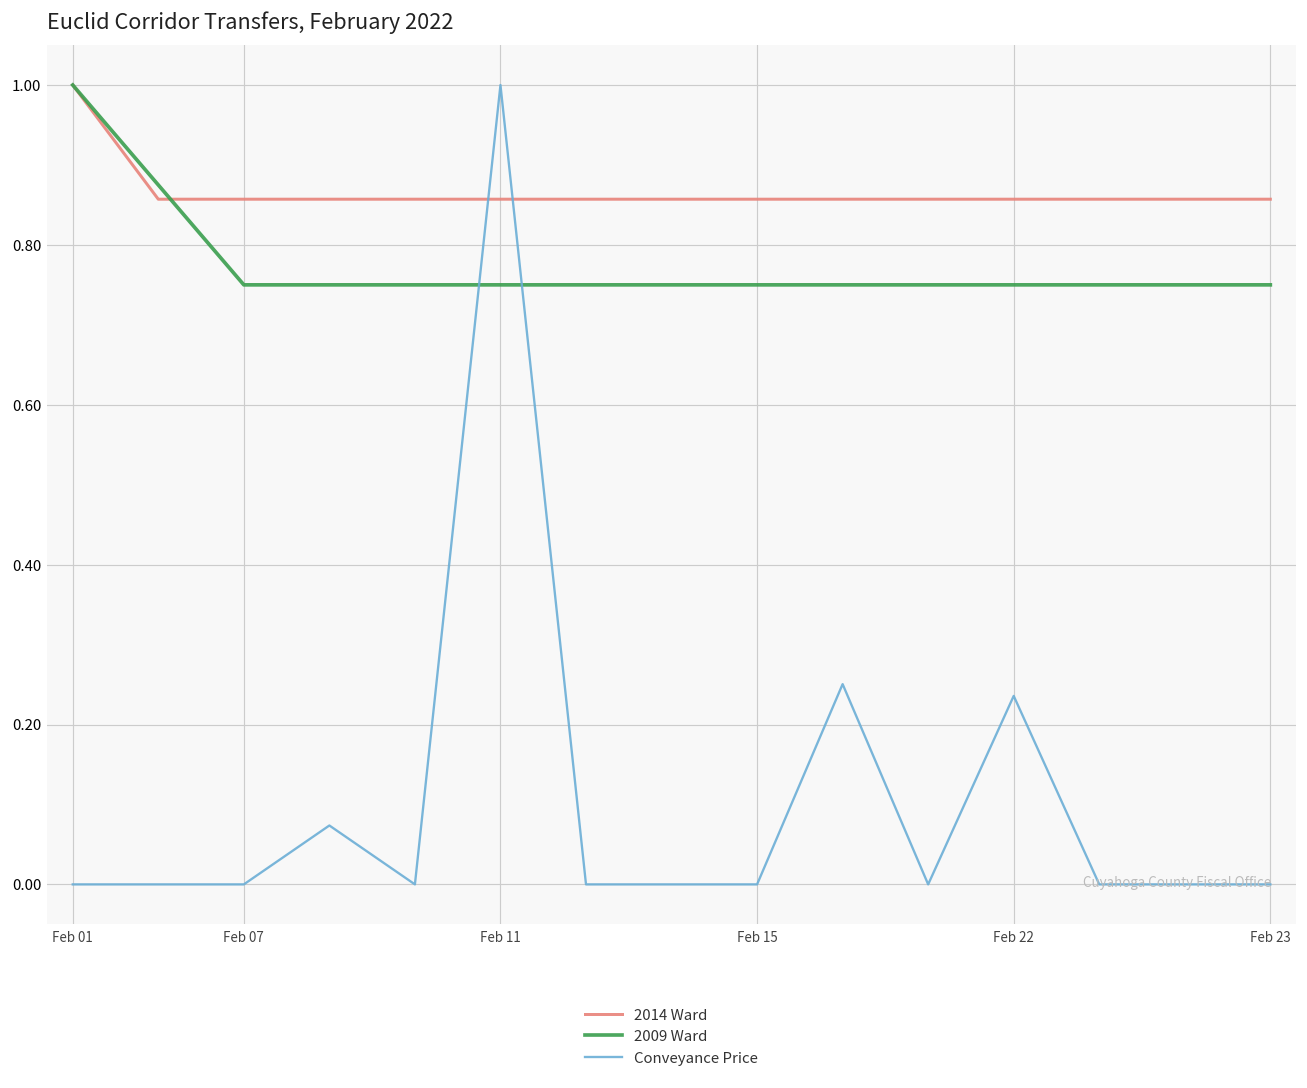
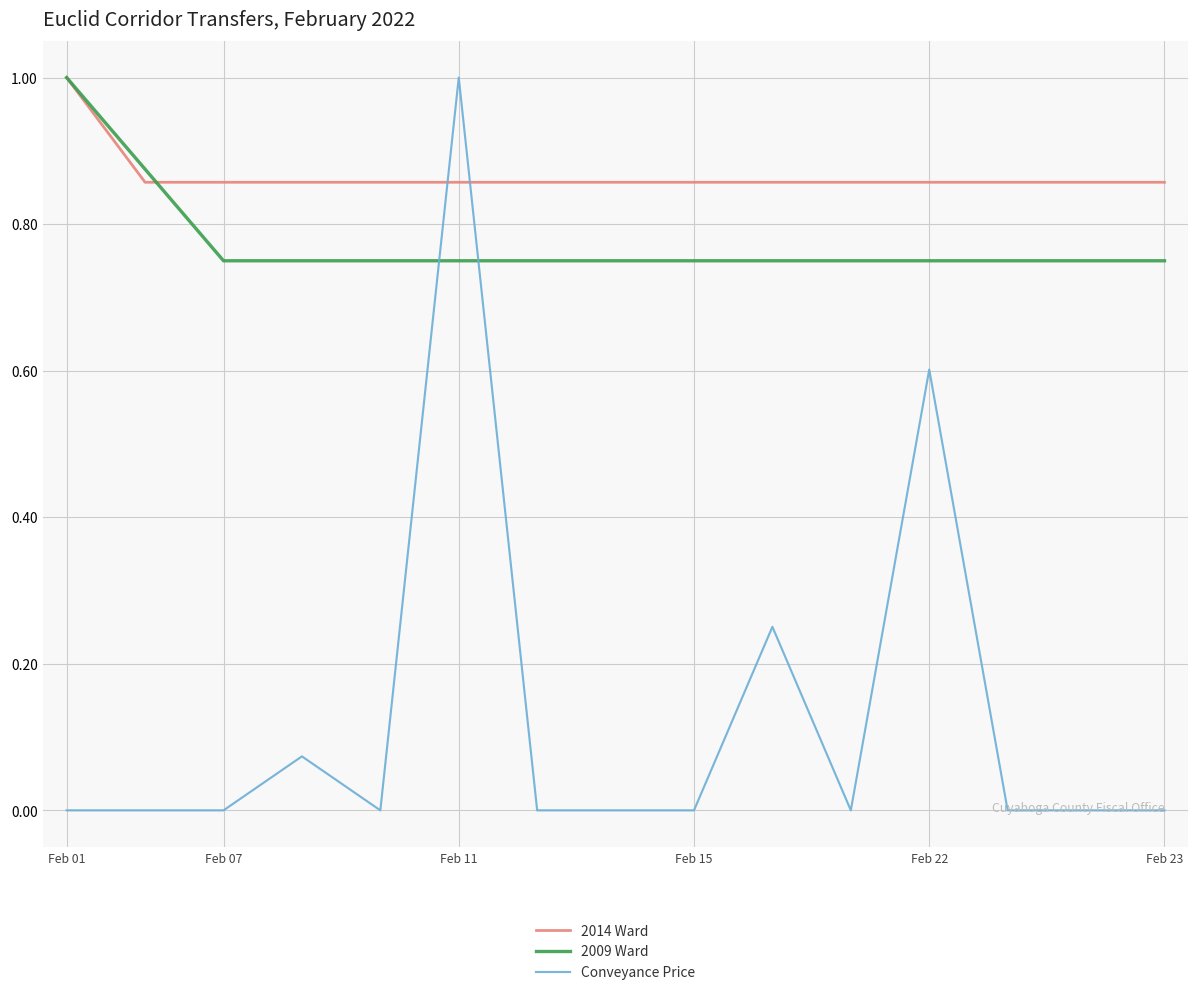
Conveyance Price, Feb 22: 0.24 -> 0.60
